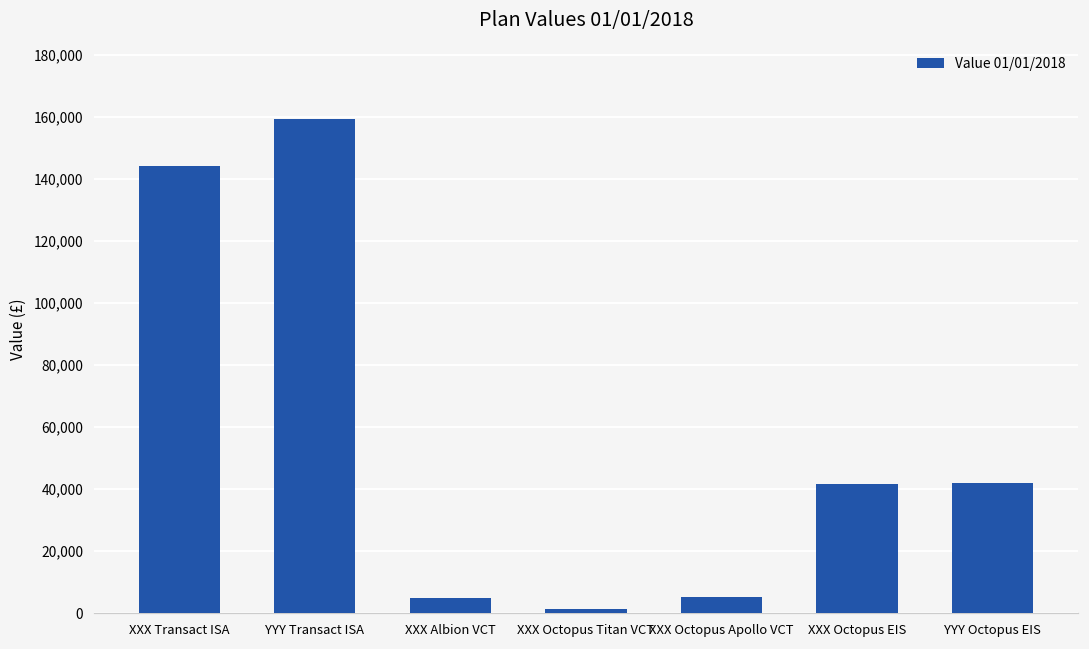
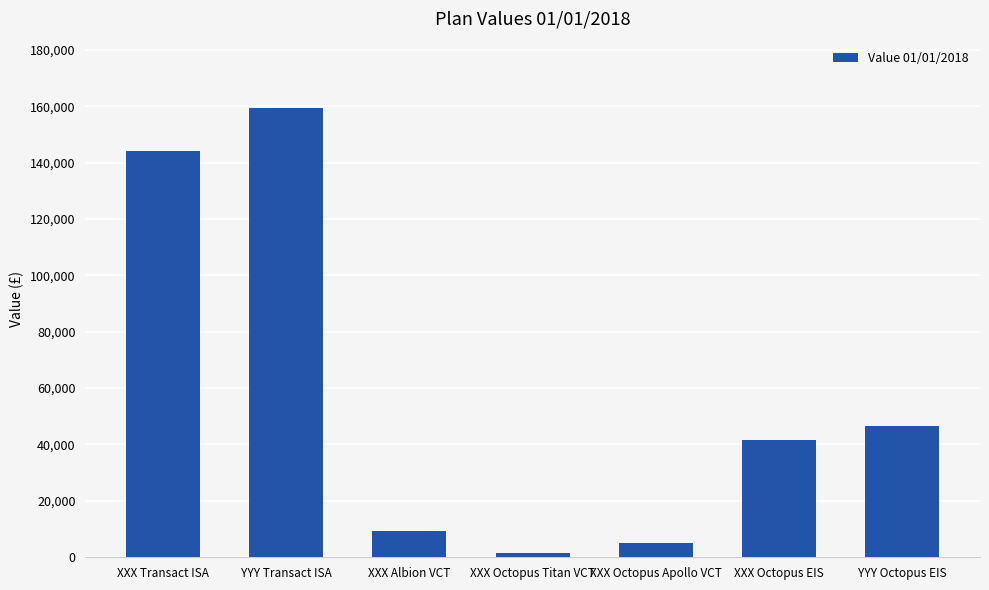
XXX Albion VCT: 5,000 -> 9,000
YYY Octopus EIS: 42,000 -> 47,000
